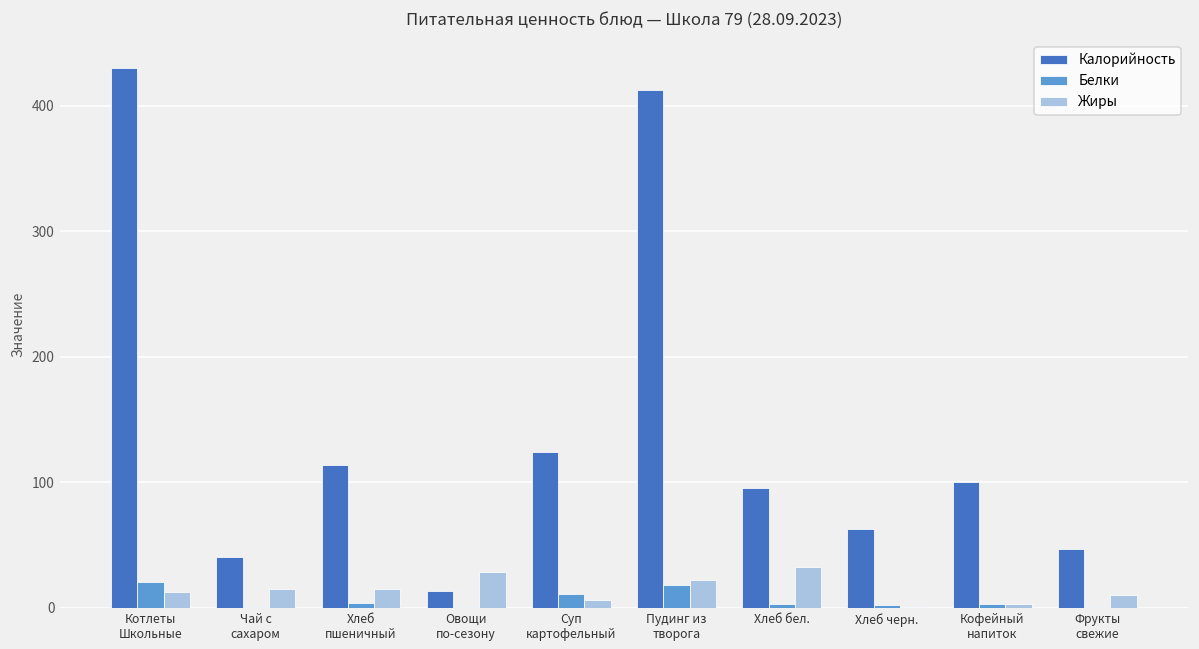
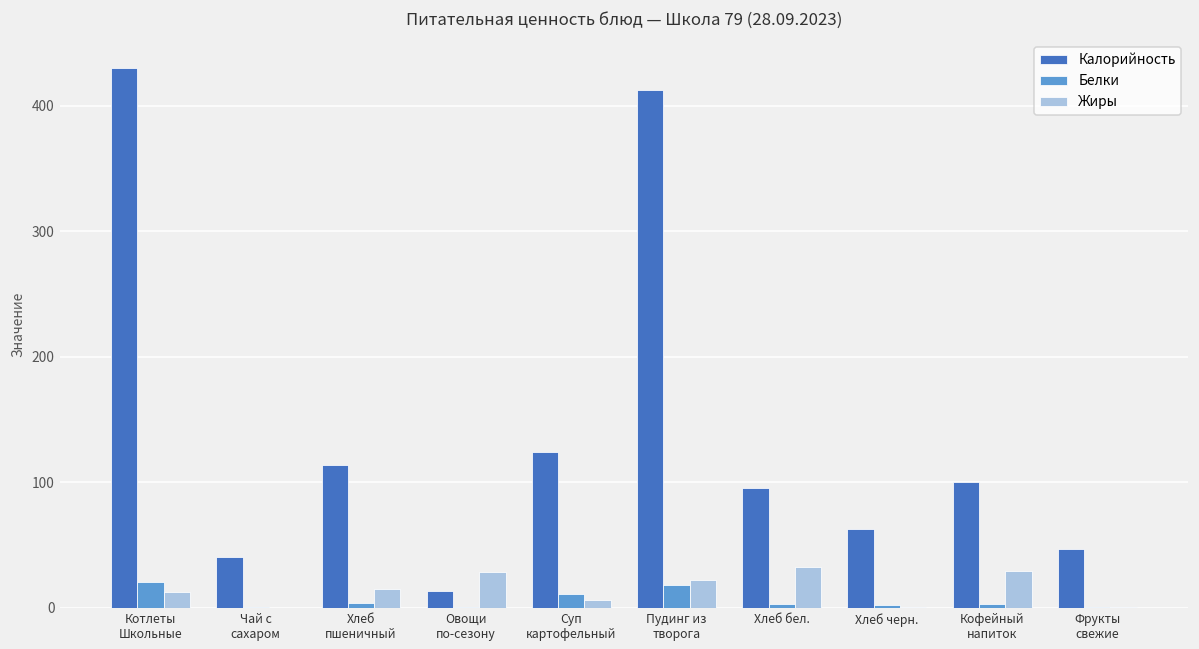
Жиры, Чай с сахаром: 15 -> 0
Жиры, Кофейный напиток: 3 -> 29
Жиры, Фрукты свежие: 10 -> 0
